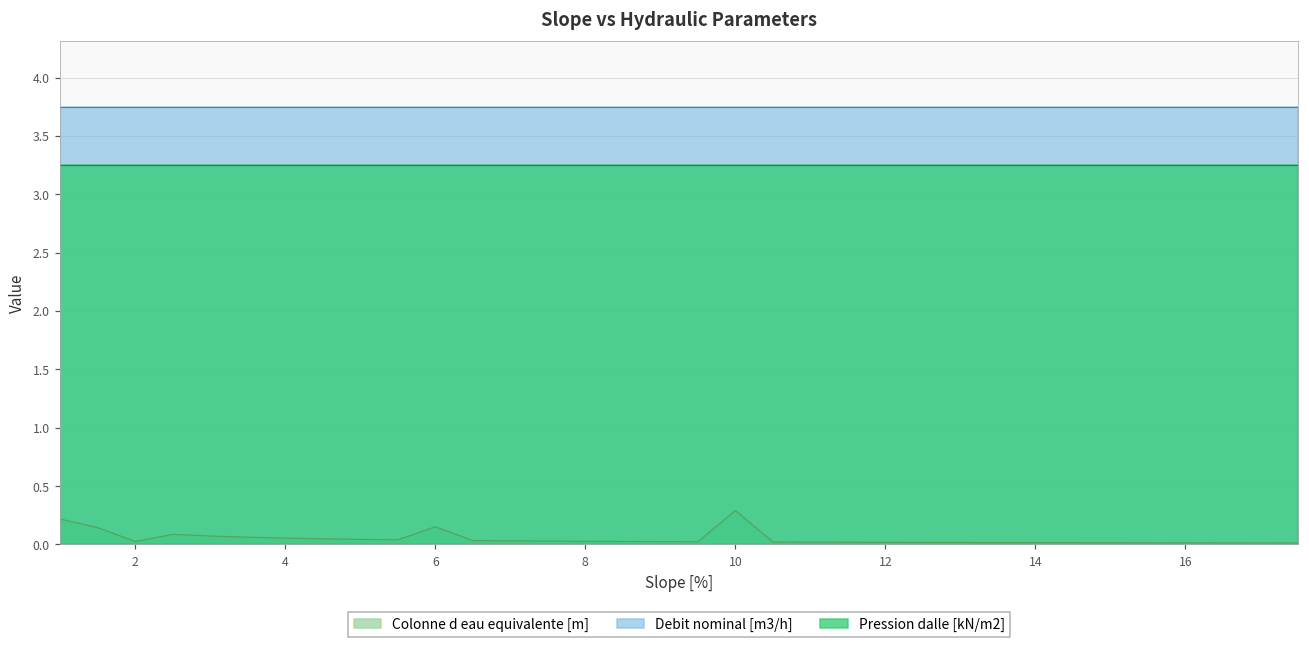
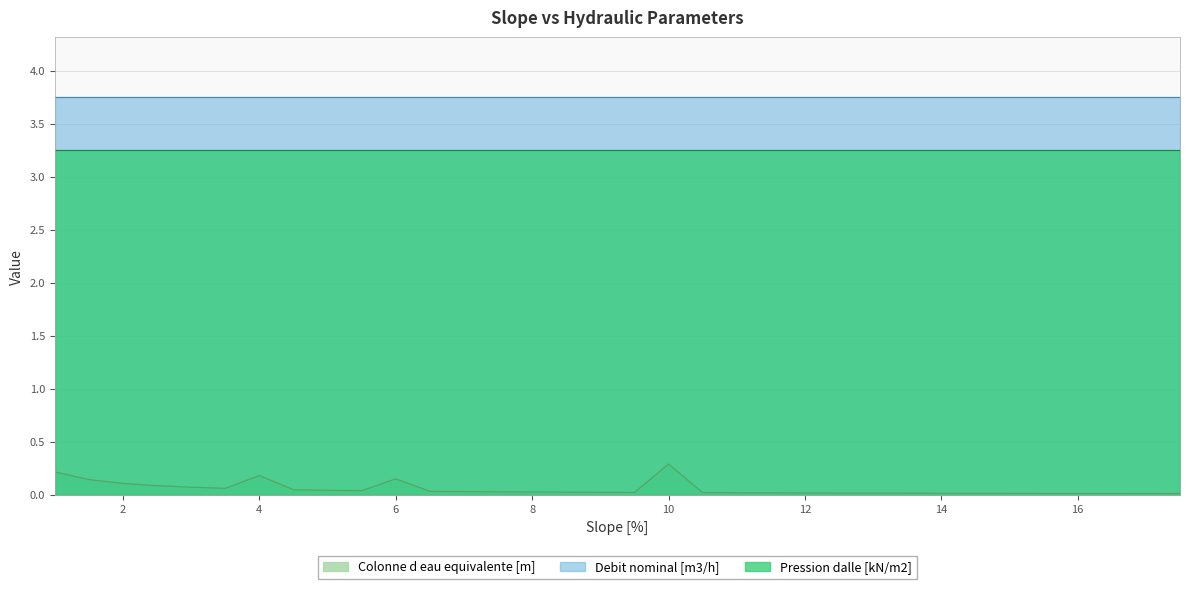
Colonne d eau equivalente [m], 2: 0.02 -> 0.11
Colonne d eau equivalente [m], 4: 0.05 -> 0.18
